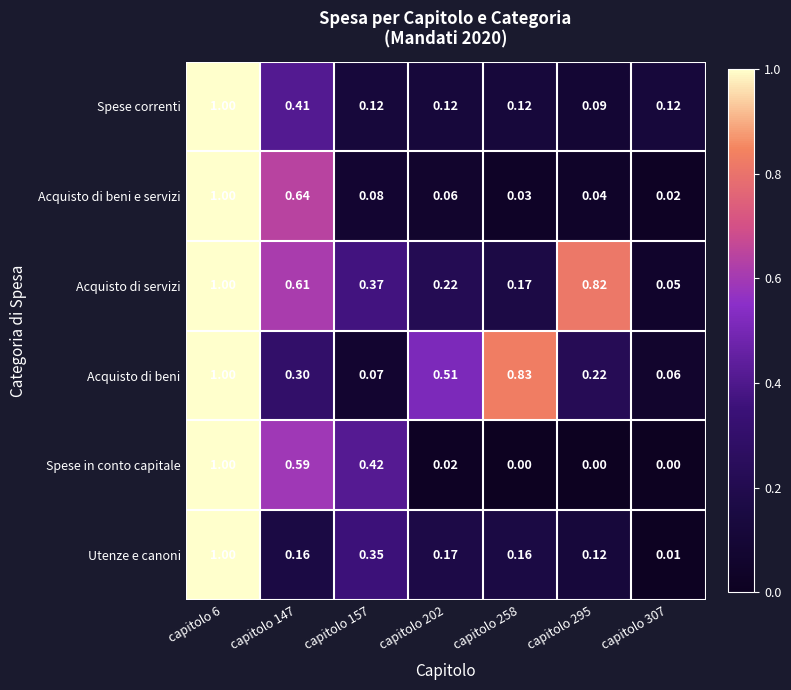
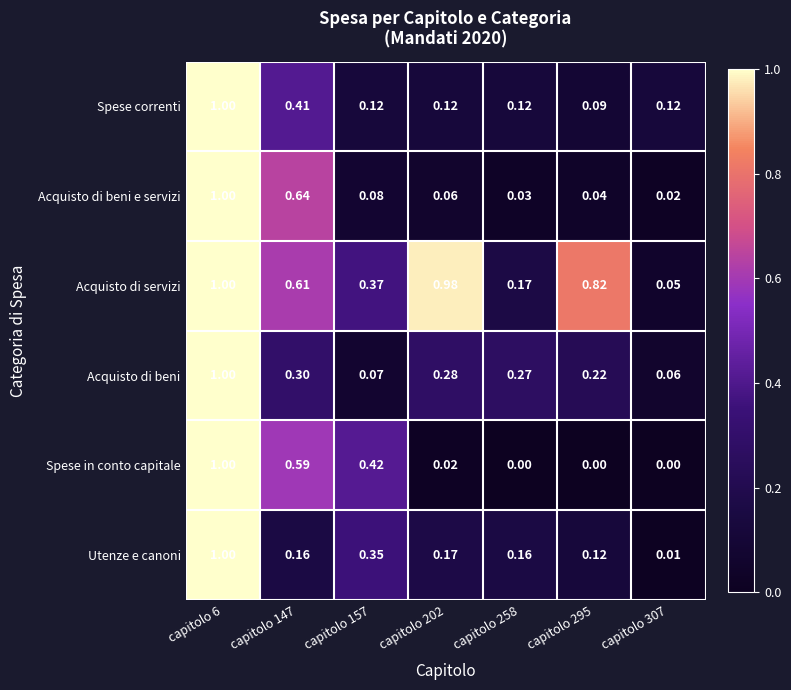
Acquisto di servizi, capitolo 202: 0.22 -> 0.98
Acquisto di beni, capitolo 202: 0.51 -> 0.28
Acquisto di beni, capitolo 258: 0.83 -> 0.27
